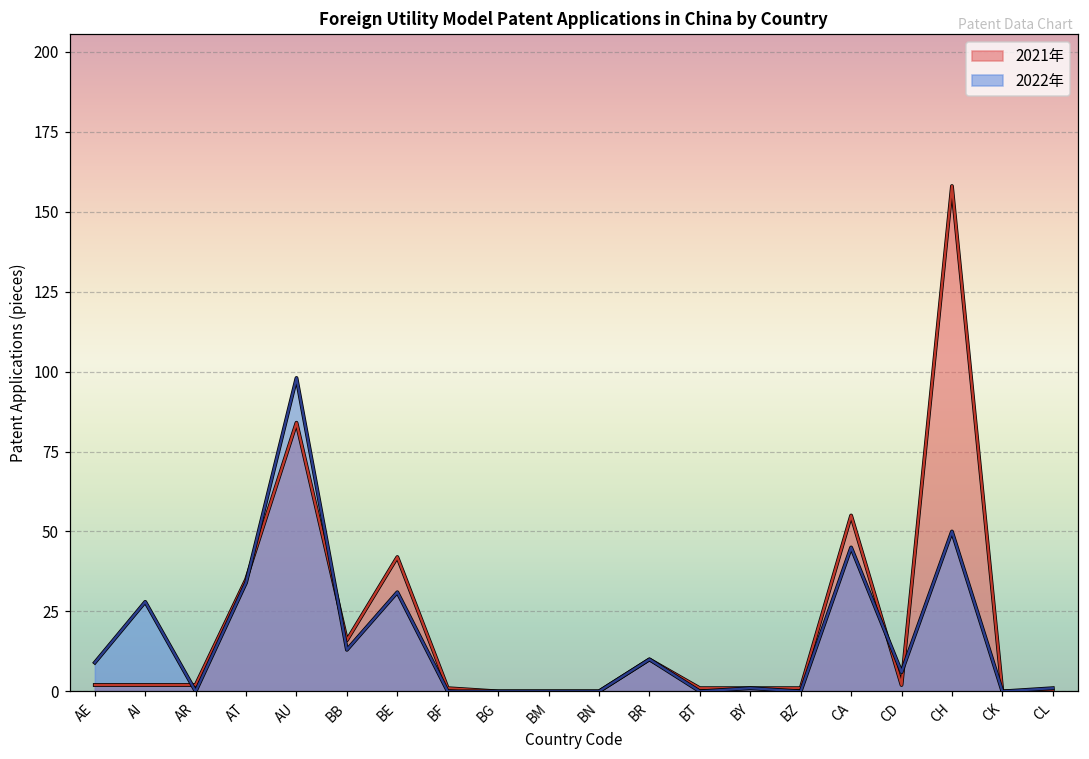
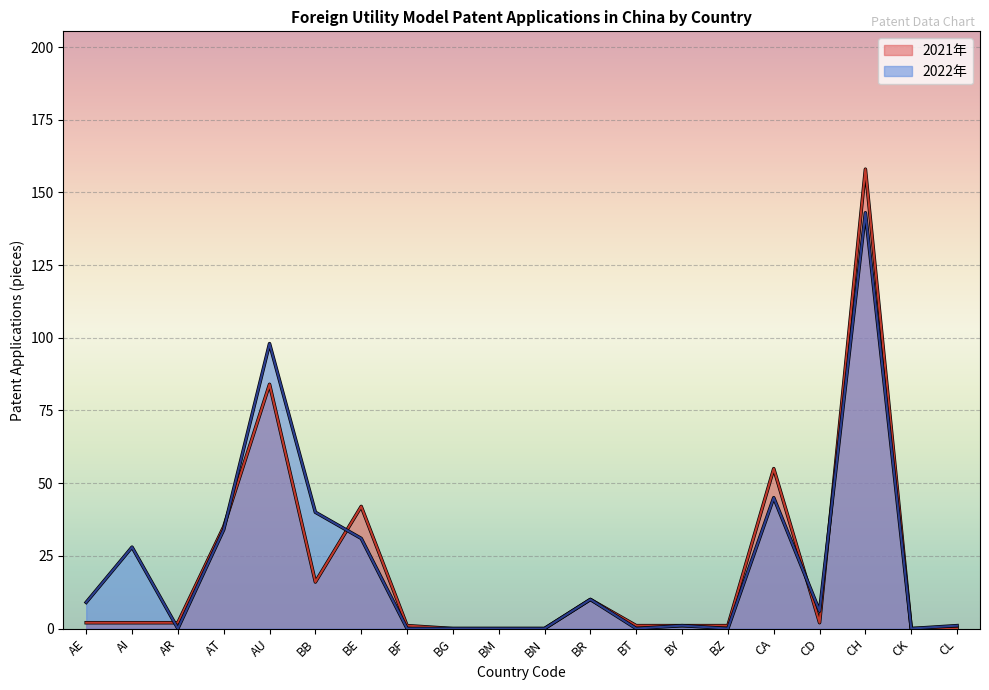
2022年, BB: 13 -> 40
2022年, CH: 50 -> 143
